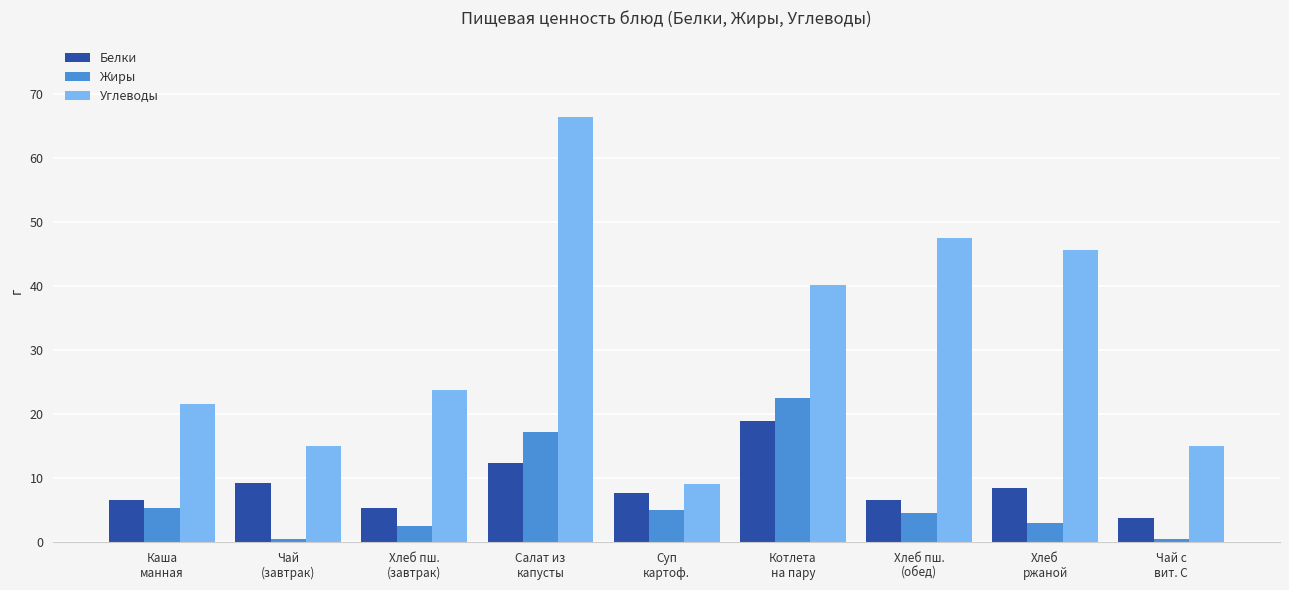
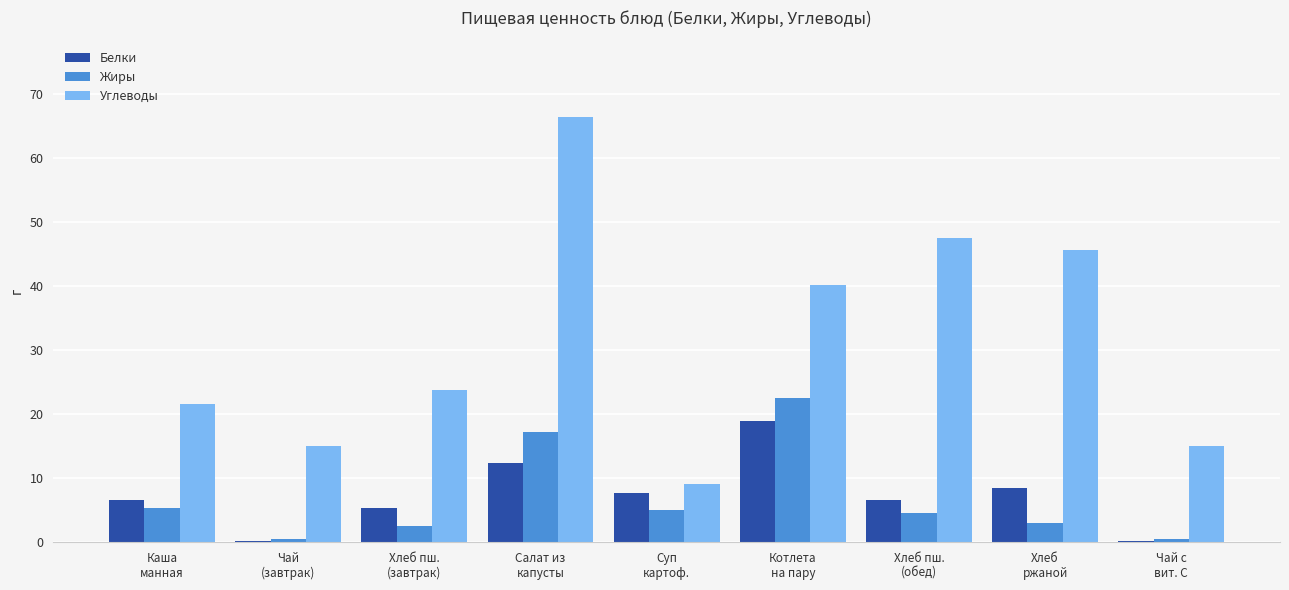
Белки, Чай (завтрак): 9 -> 0
Белки, Чай с вит. С: 4 -> 0
